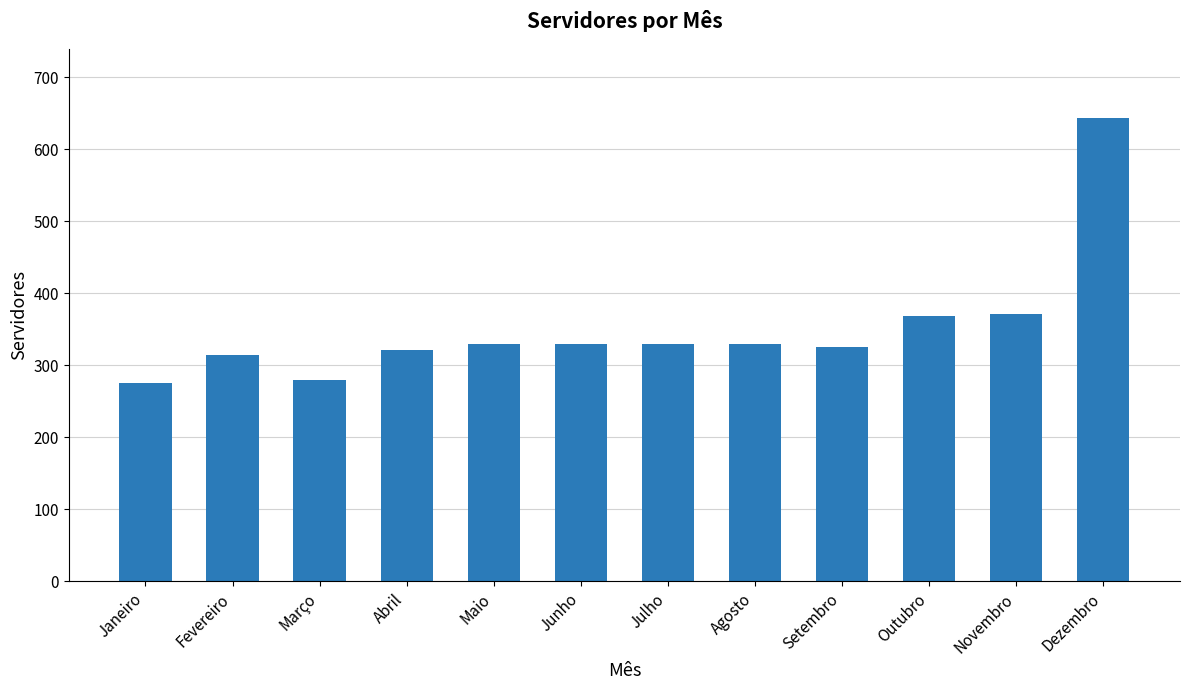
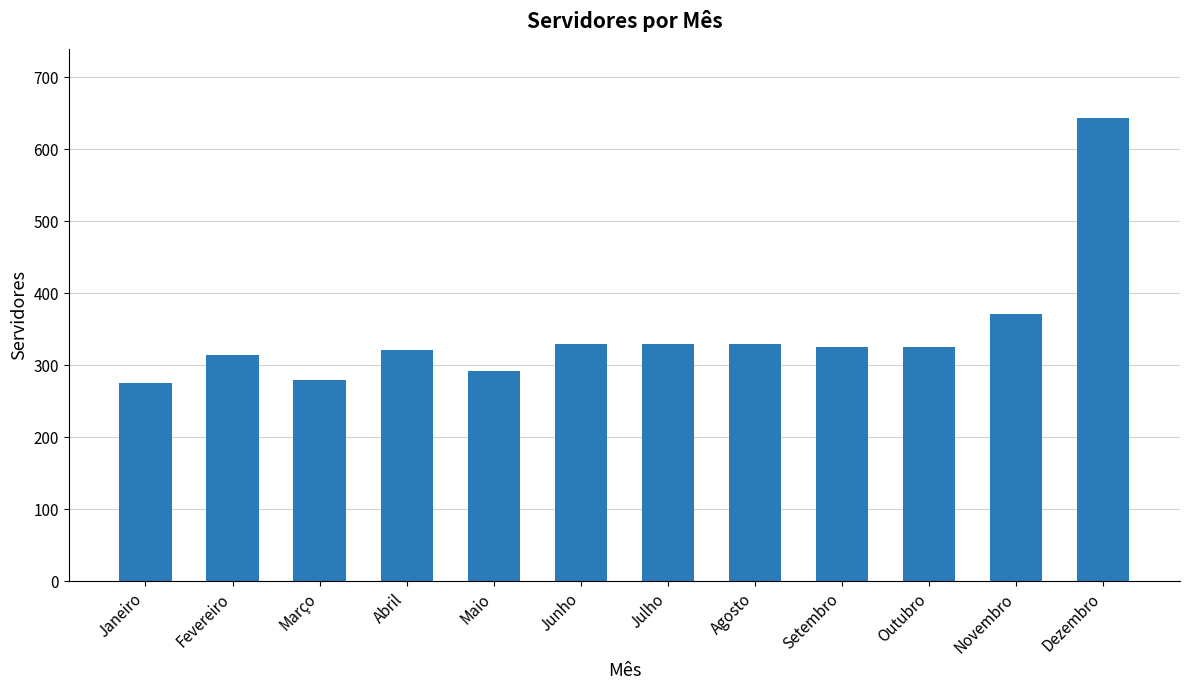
Maio: 330 -> 290
Outubro: 370 -> 330
